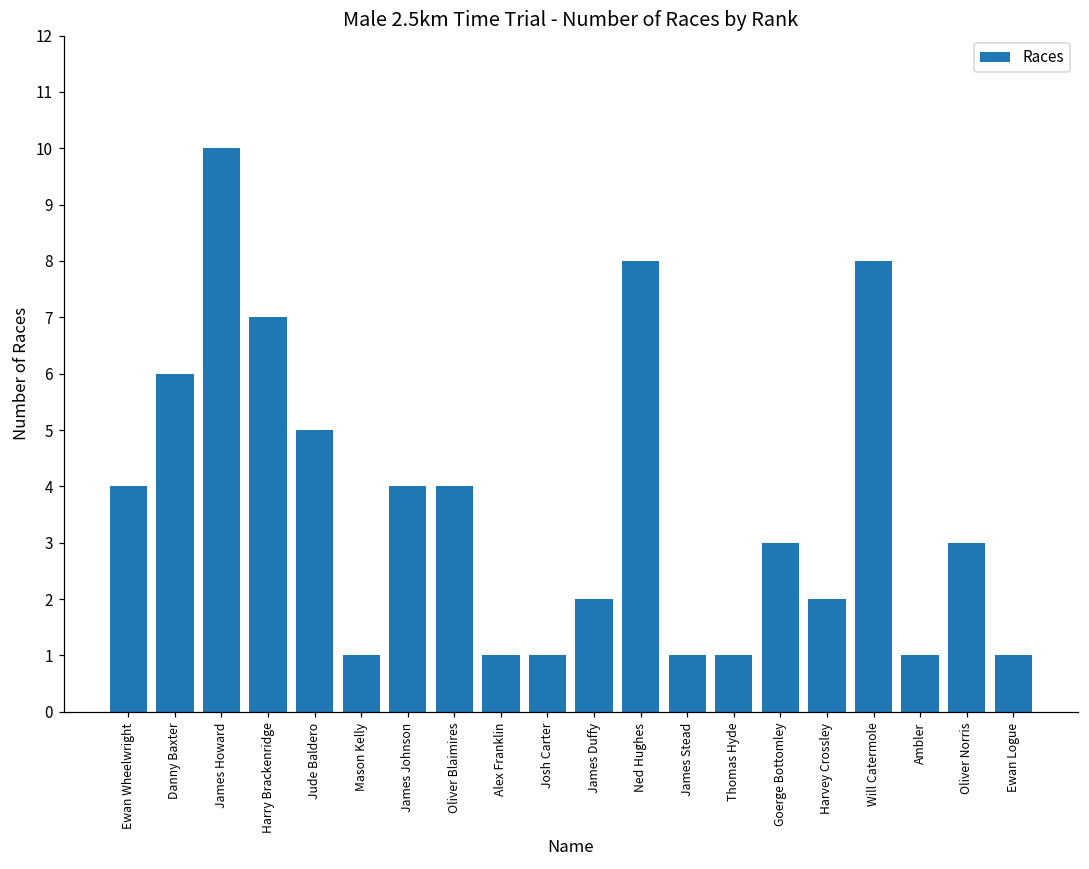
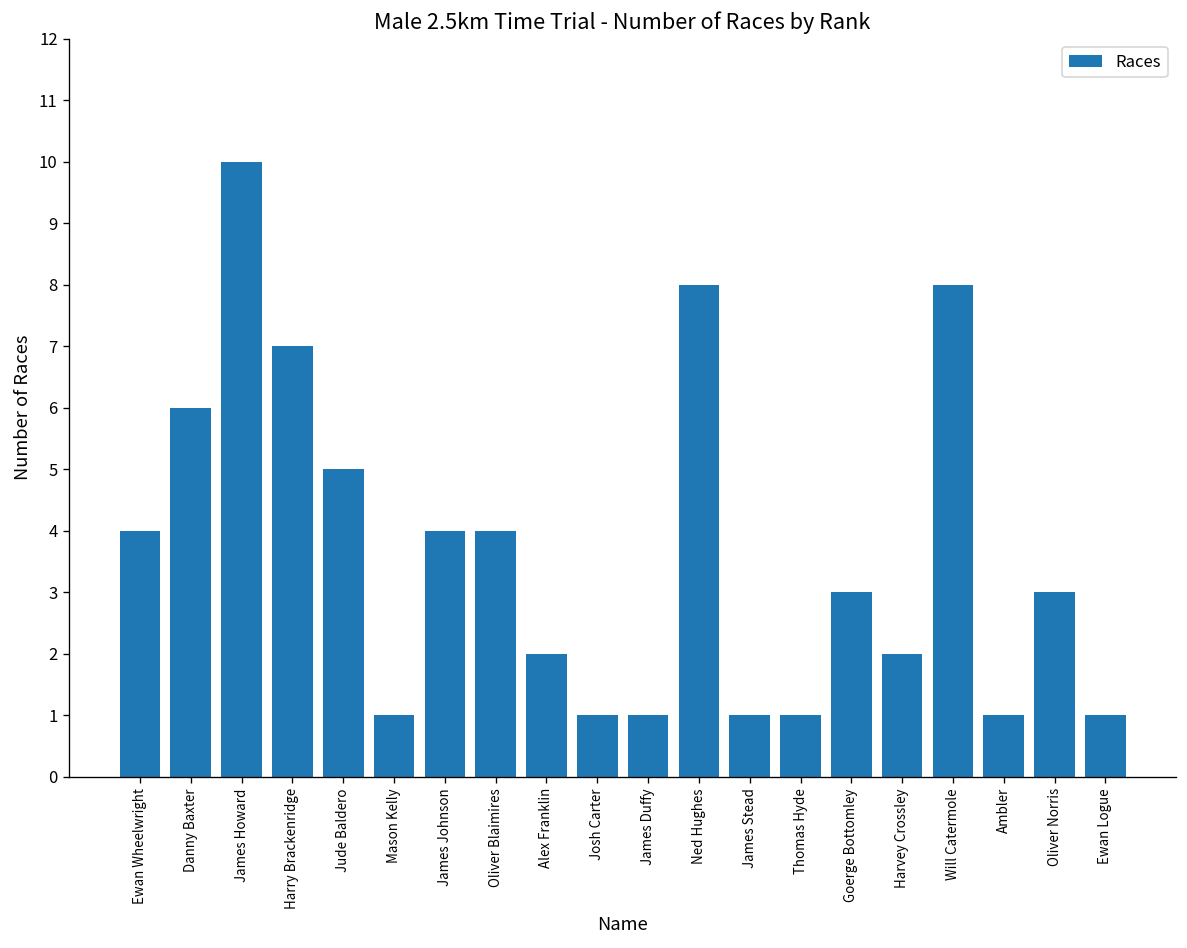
Alex Franklin: 1 -> 2
James Duffy: 2 -> 1
